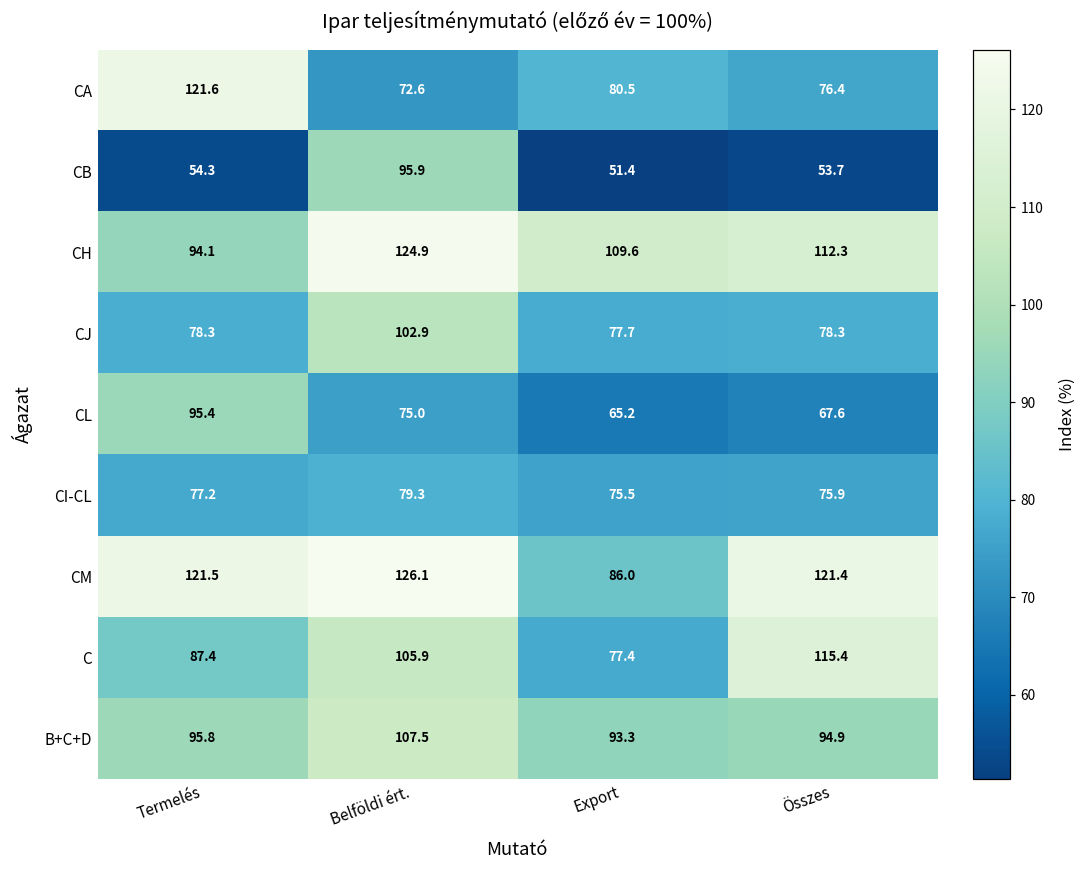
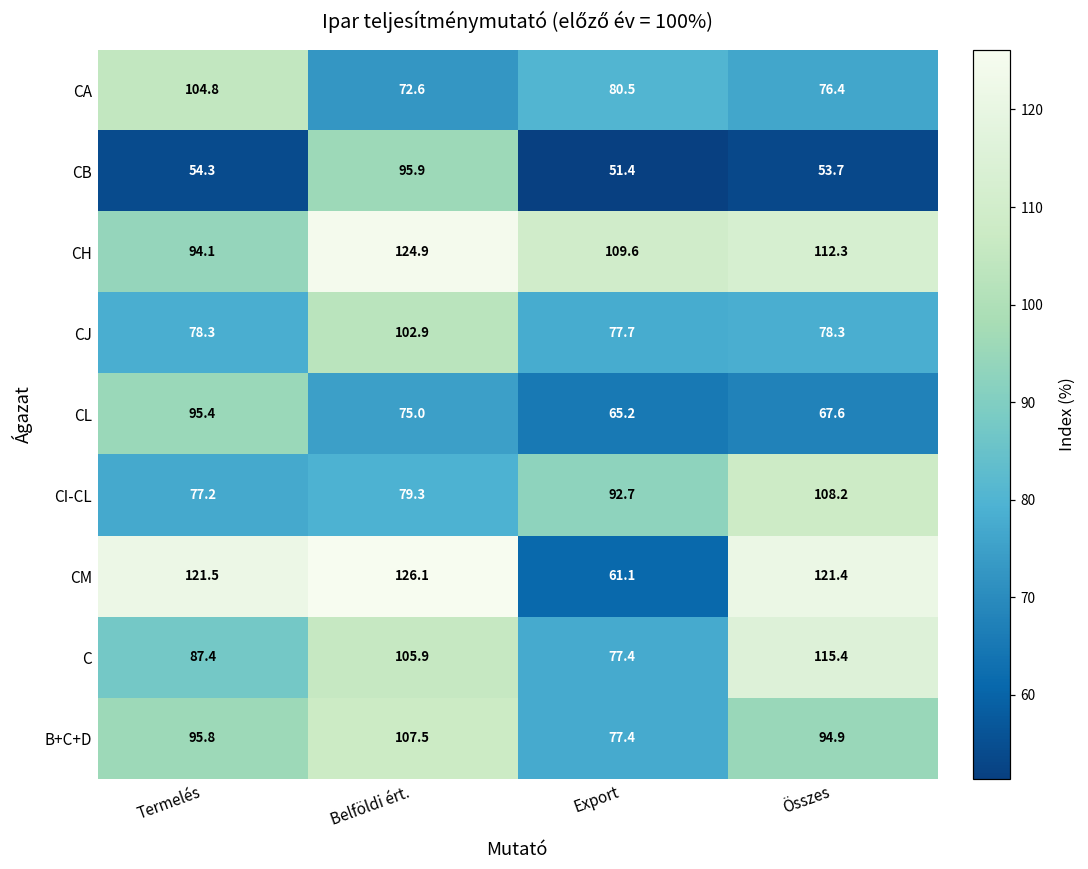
CA, Termelés: 121.6 -> 104.8
CI-CL, Export: 75.5 -> 92.7
CI-CL, Összes: 75.9 -> 108.2
CM, Export: 86.0 -> 61.1
B+C+D, Export: 93.3 -> 77.4
